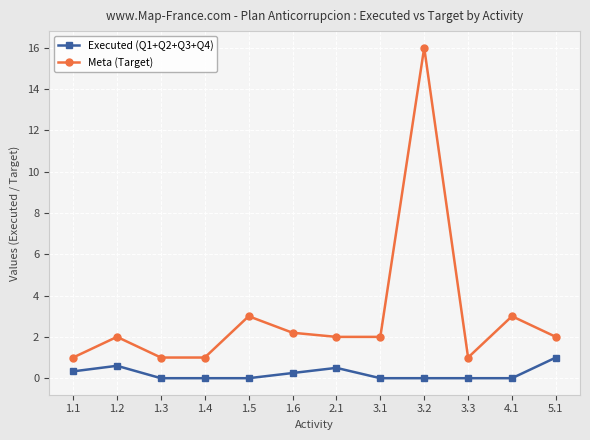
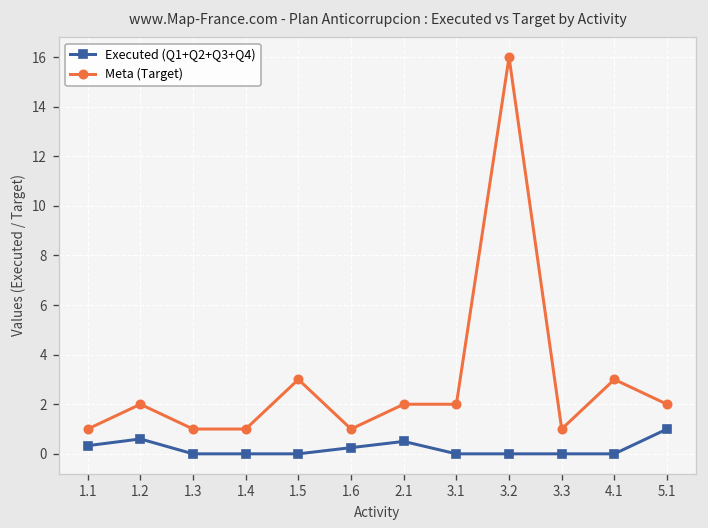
Meta (Target), 1.6: 2.2 -> 1.0
